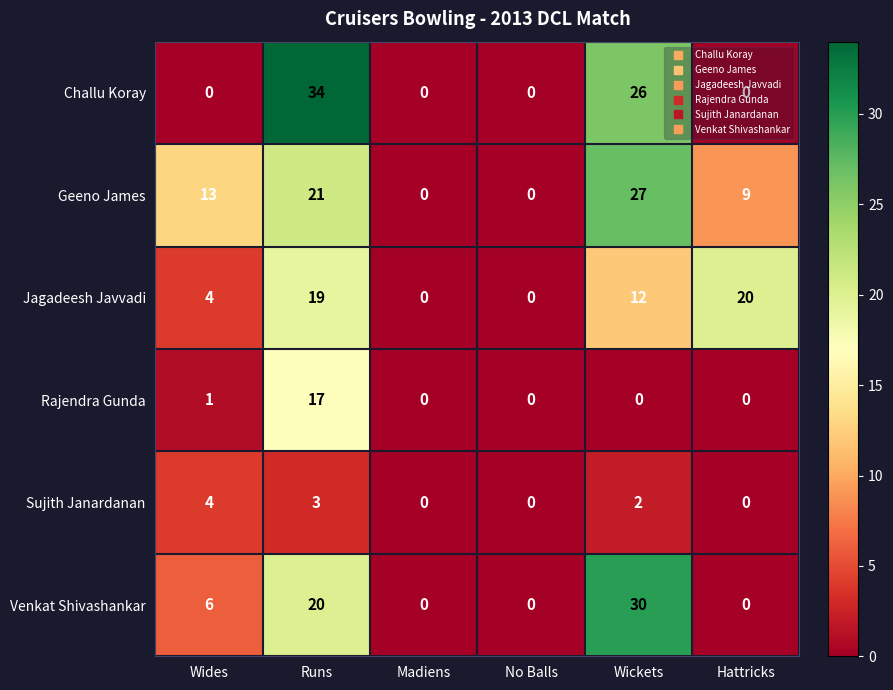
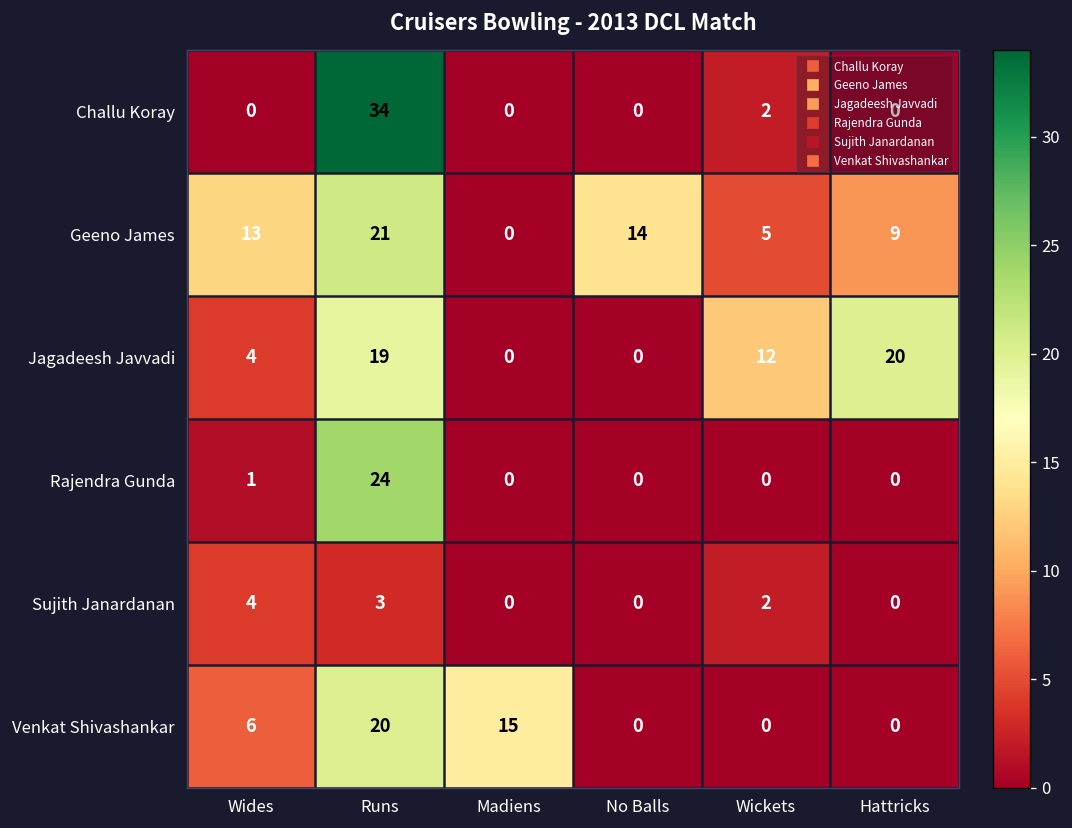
Challu Koray, Wickets: 26 -> 2
Geeno James, No Balls: 0 -> 14
Geeno James, Wickets: 27 -> 5
Rajendra Gunda, Runs: 17 -> 24
Venkat Shivashankar, Madiens: 0 -> 15
Venkat Shivashankar, Wickets: 30 -> 0
